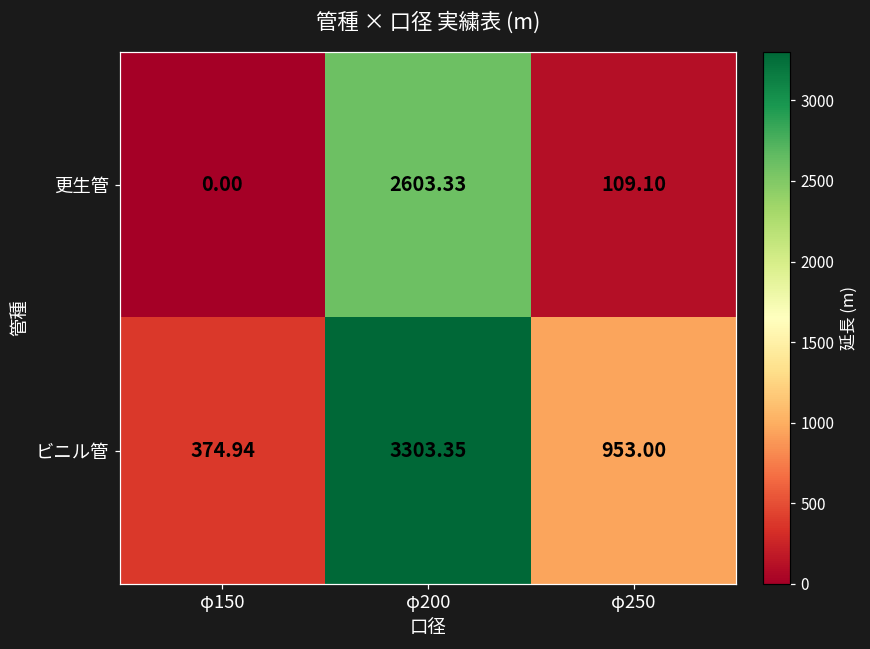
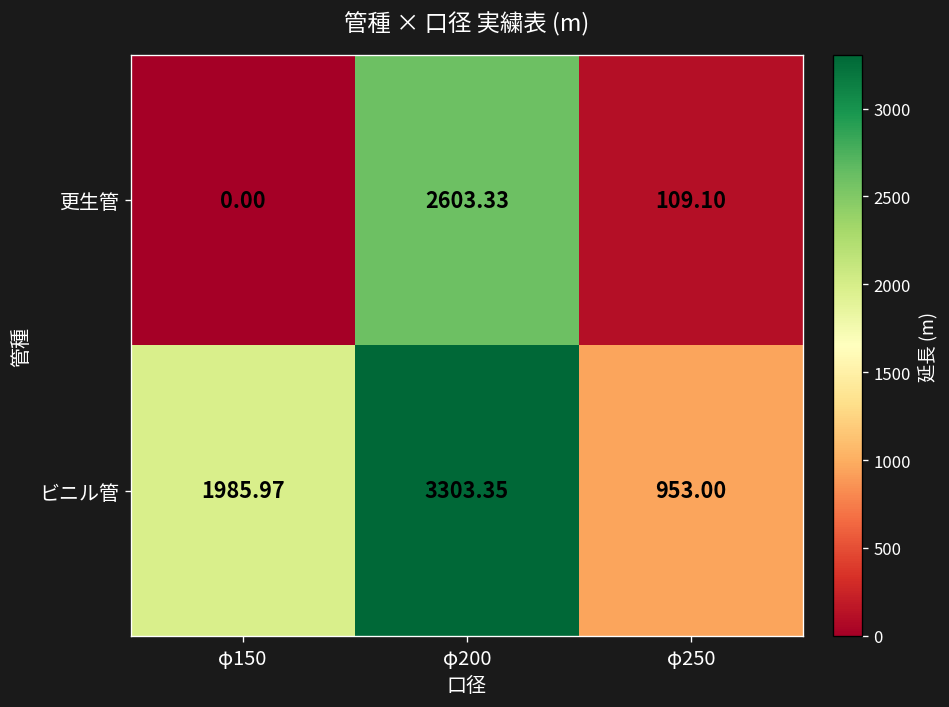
ビニル管, φ150: 374.94 -> 1985.97
